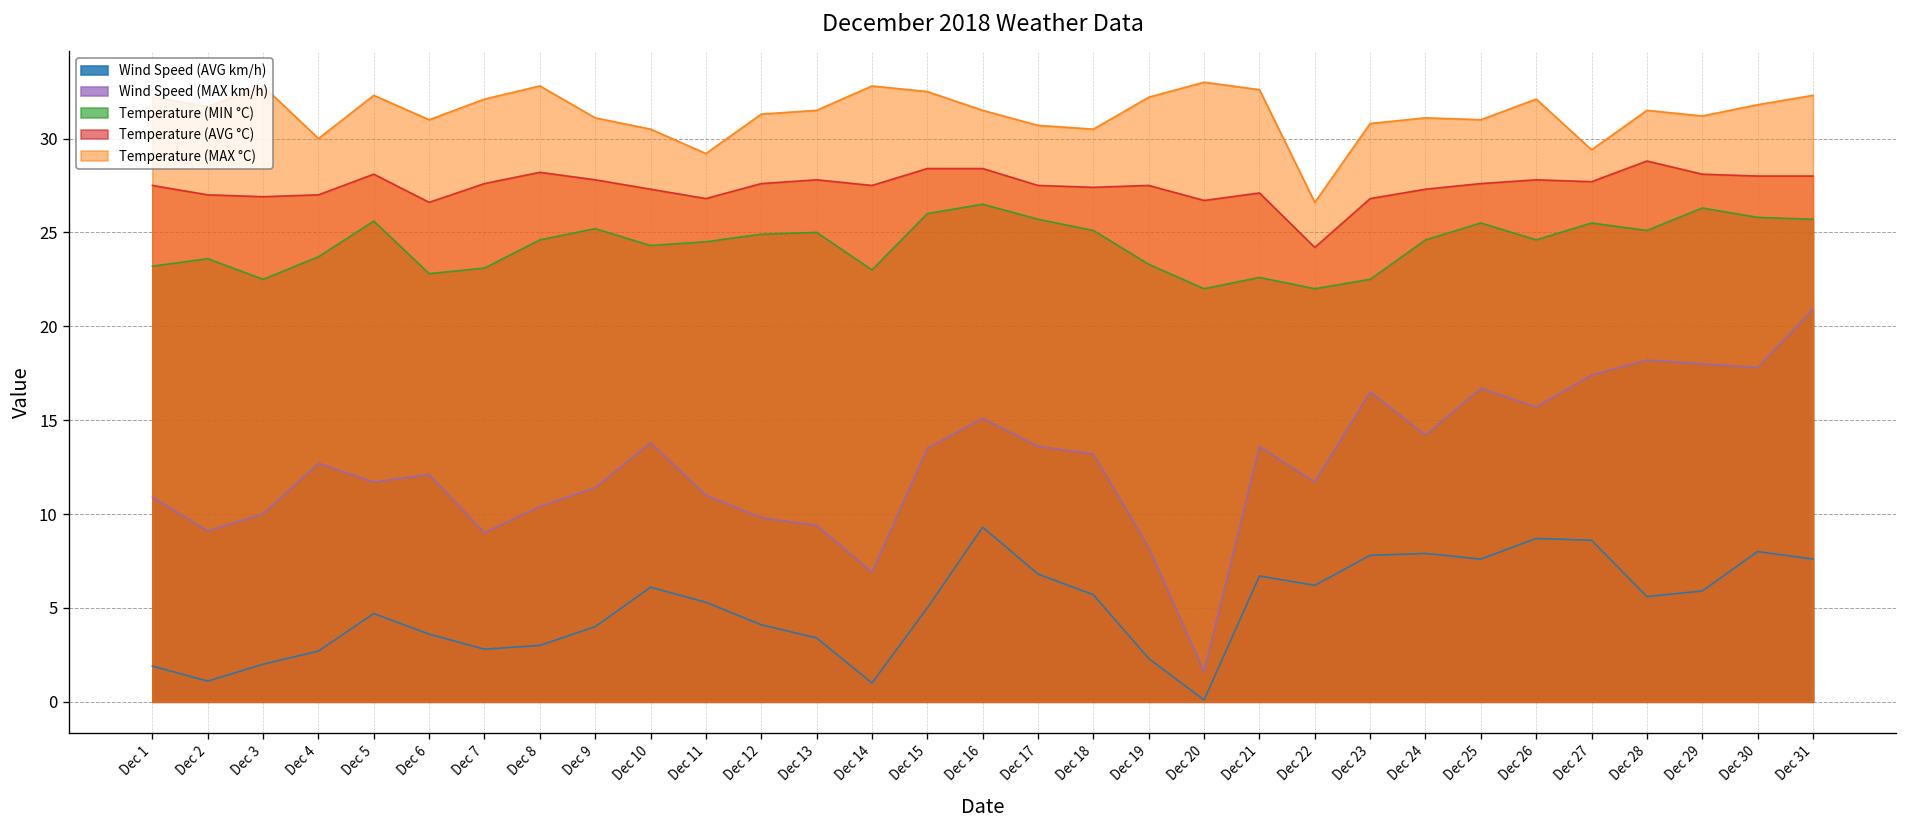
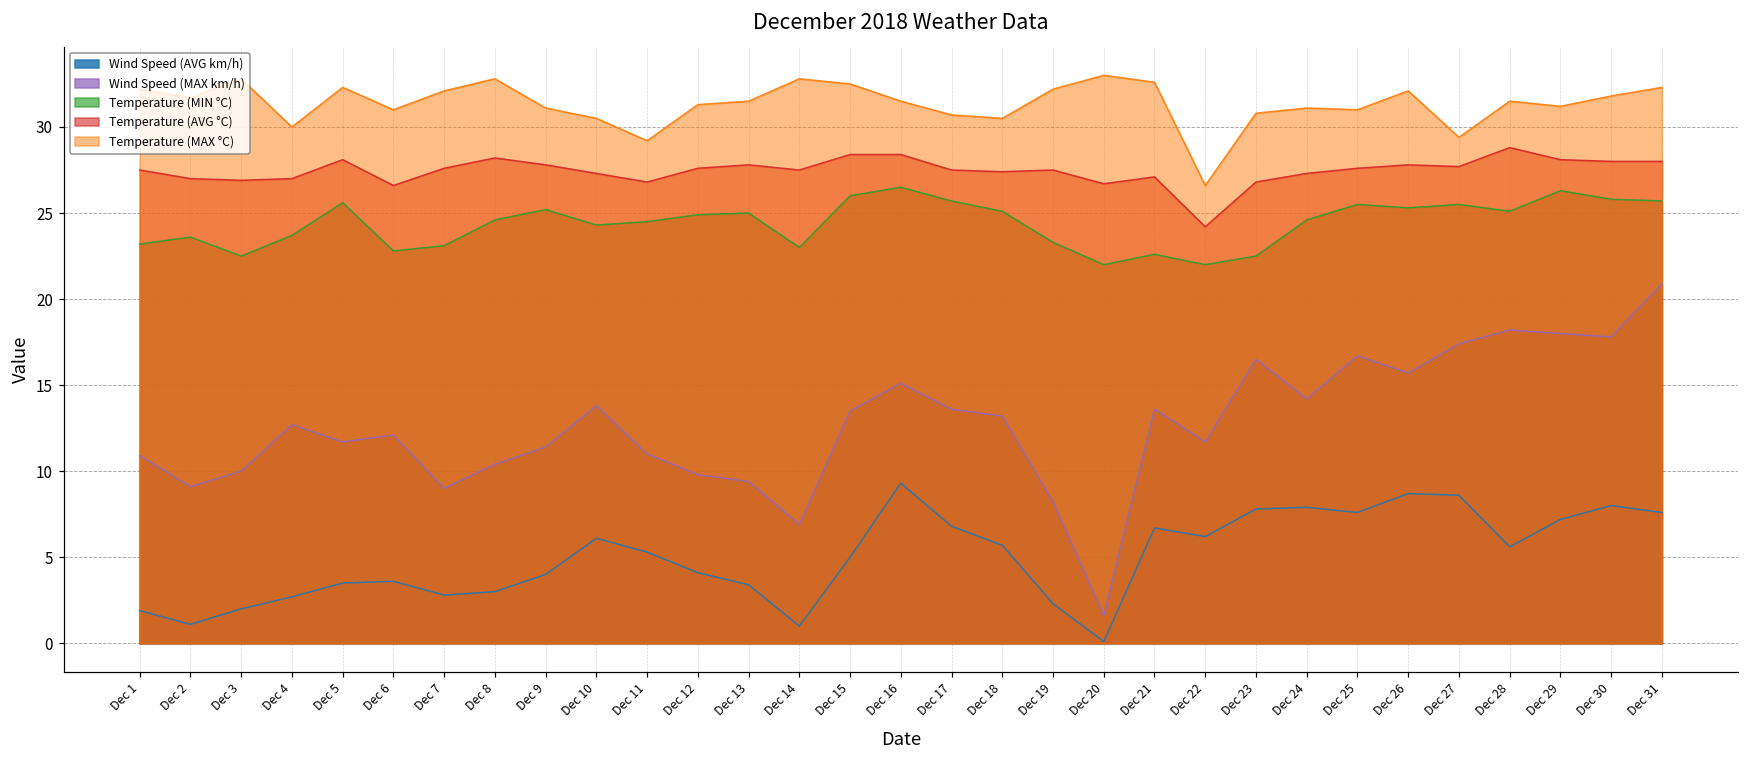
Wind Speed (AVG km/h), Dec 5: 4.7 -> 3.5
Temperature (MIN °C), Dec 26: 24.6 -> 25.3
Wind Speed (AVG km/h), Dec 29: 5.9 -> 7.2
